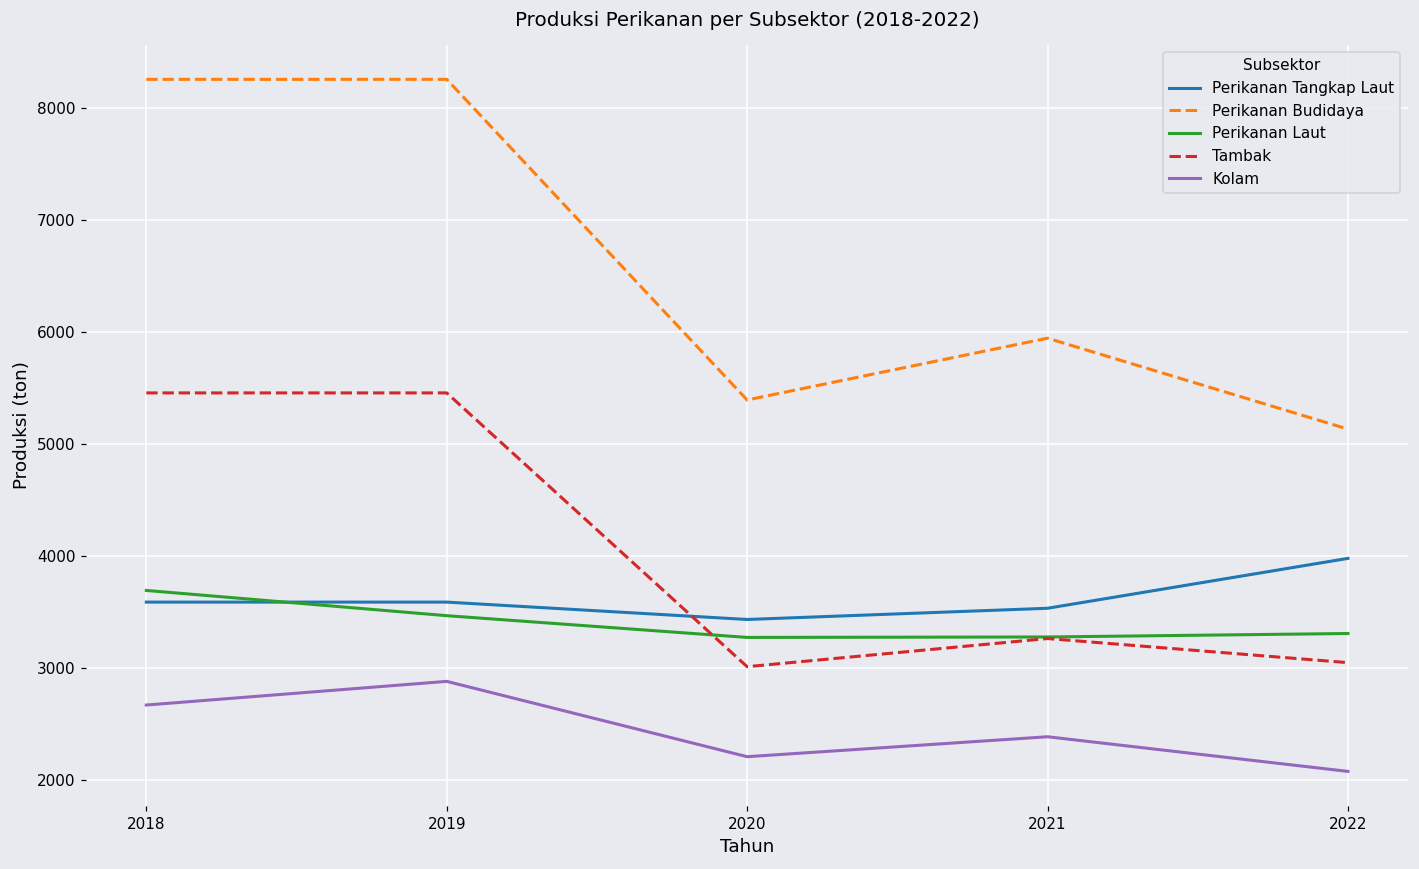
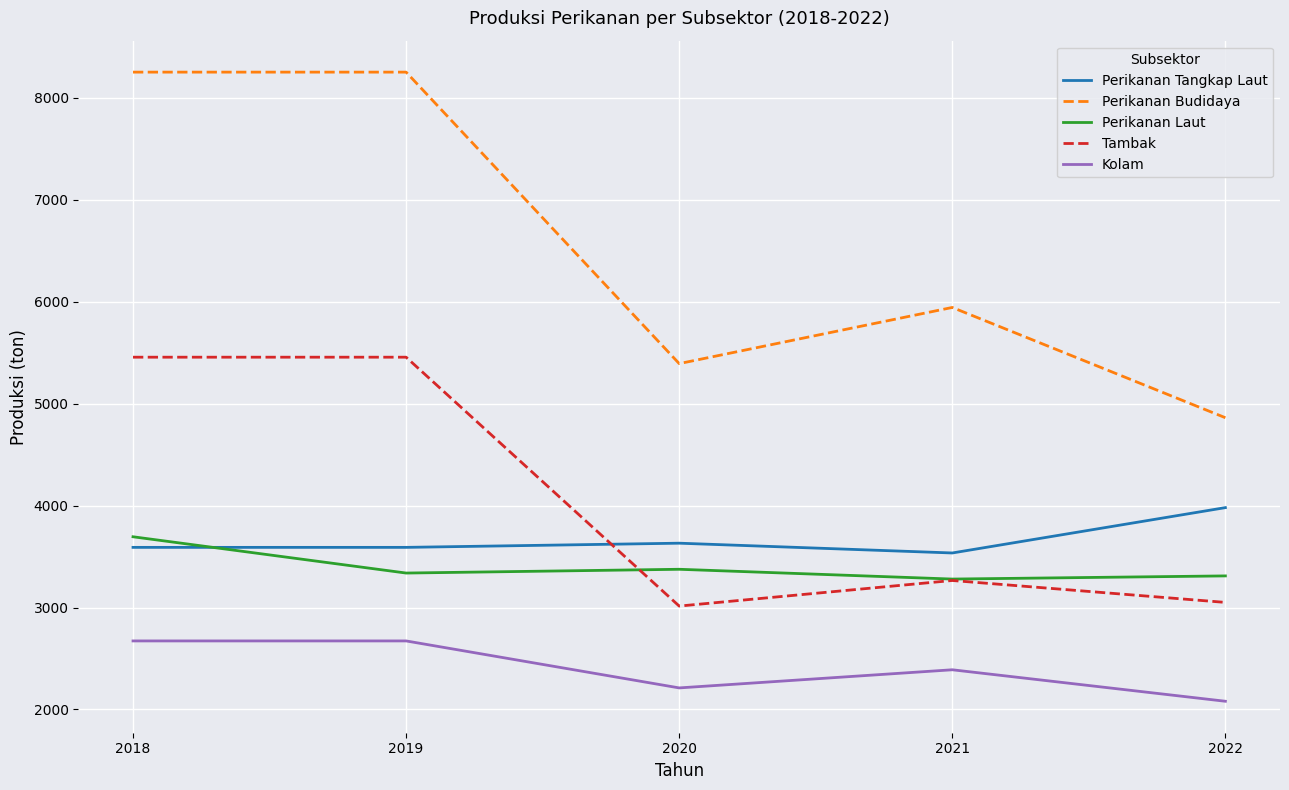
Perikanan Laut, 2019: 3470 -> 3340
Kolam, 2019: 2880 -> 2670
Perikanan Tangkap Laut, 2020: 3440 -> 3630
Perikanan Laut, 2020: 3280 -> 3380
Perikanan Budidaya, 2022: 5130 -> 4860
